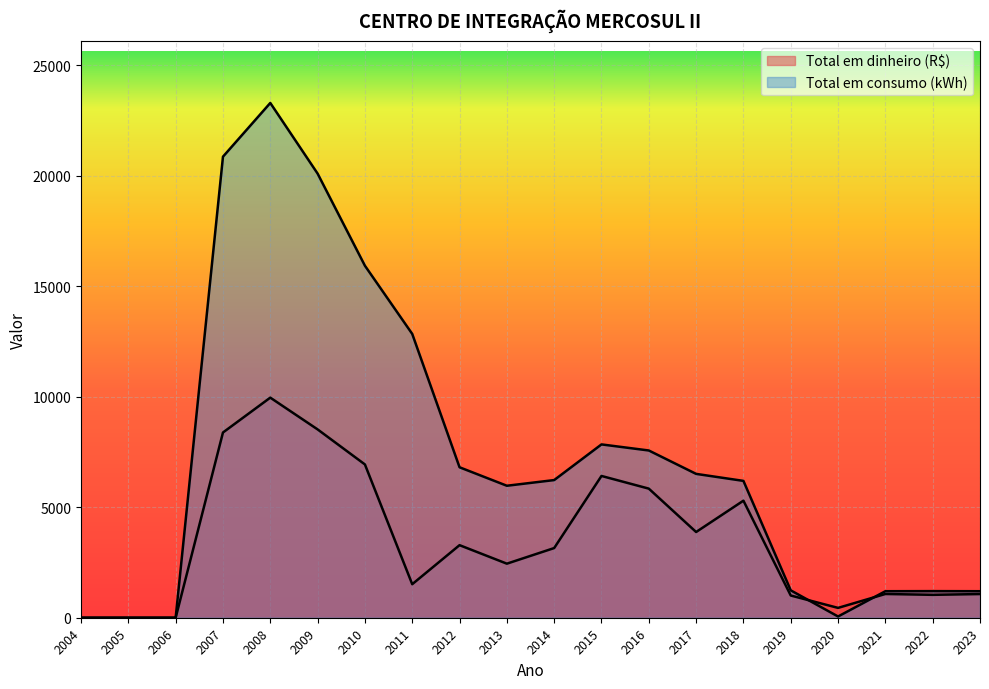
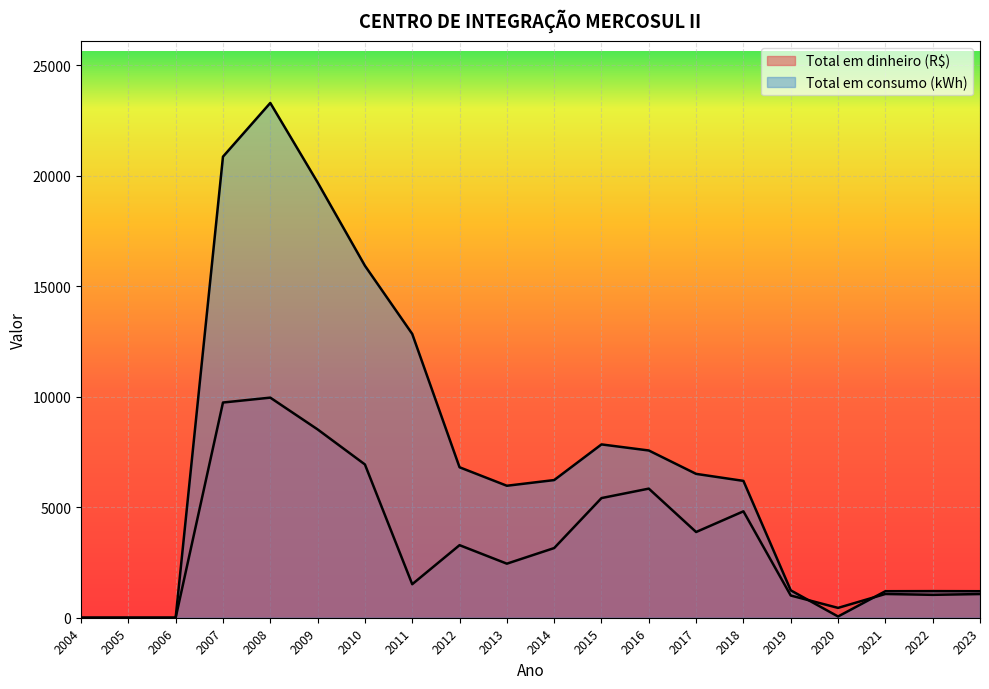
Total em dinheiro (R$), 2007: 8400 -> 9700
Total em consumo (kWh), 2009: 20100 -> 19700
Total em dinheiro (R$), 2015: 6400 -> 5400
Total em dinheiro (R$), 2018: 5300 -> 4800
